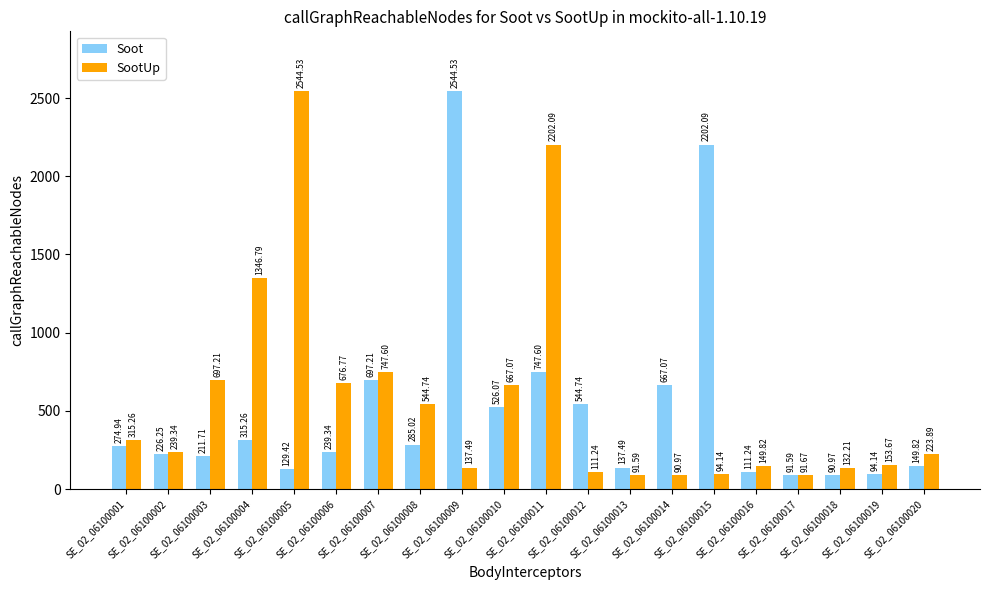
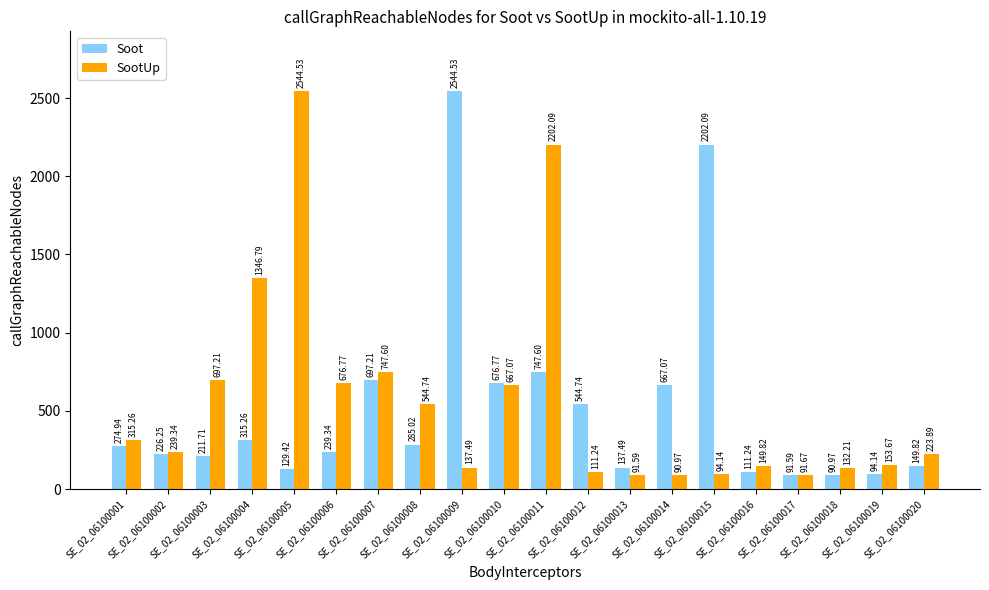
Soot, SE_02_06100010: 526.07 -> 676.77
